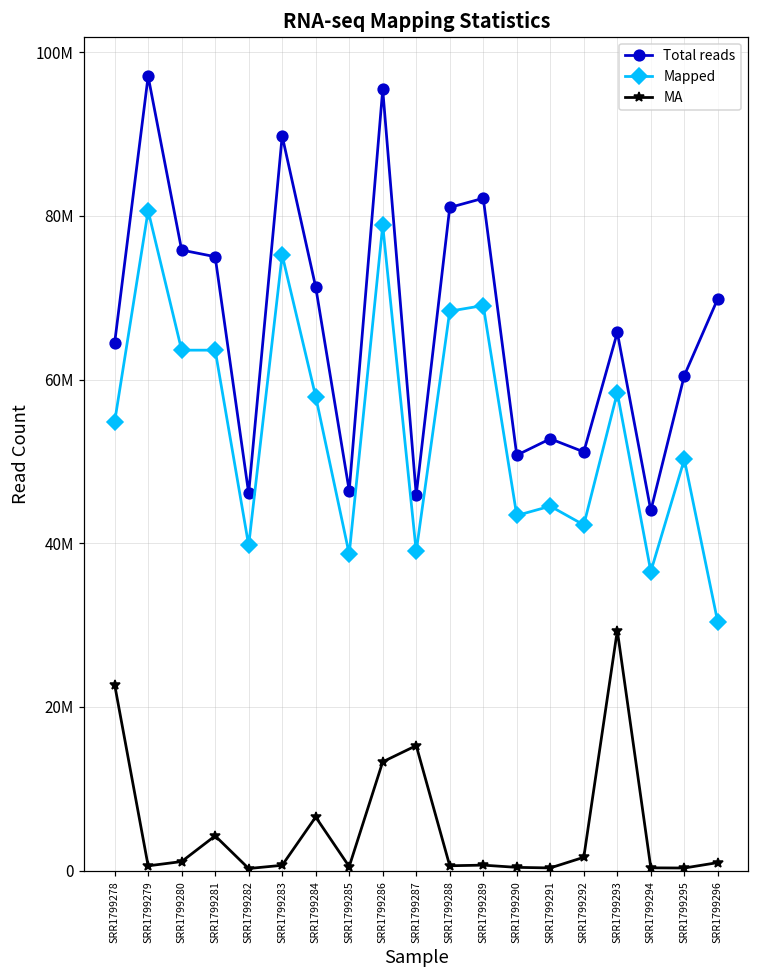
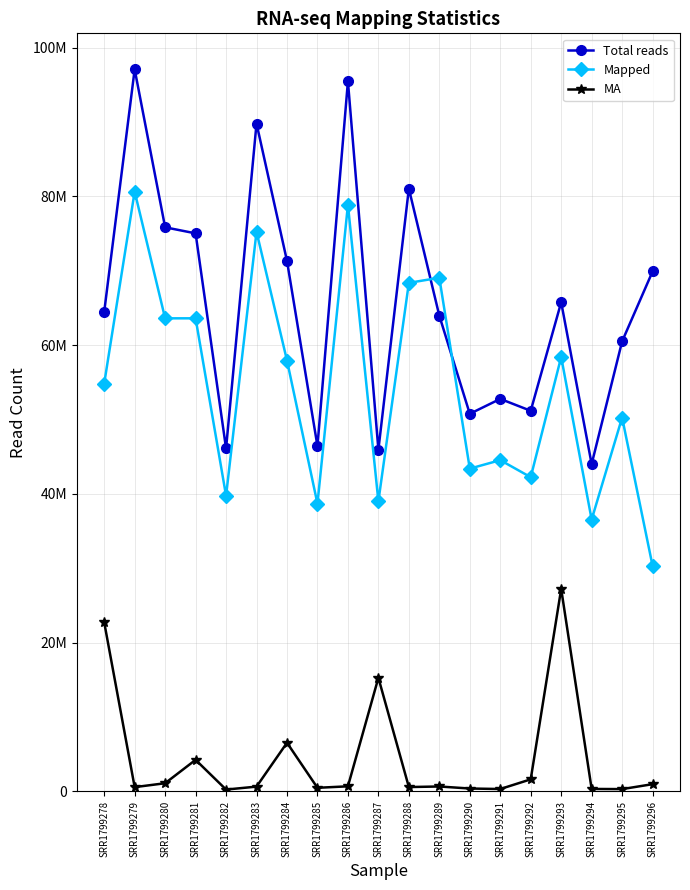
MA, SRR1799286: 13000000 -> 1000000
Total reads, SRR1799289: 82000000 -> 64000000
MA, SRR1799293: 29000000 -> 27000000
